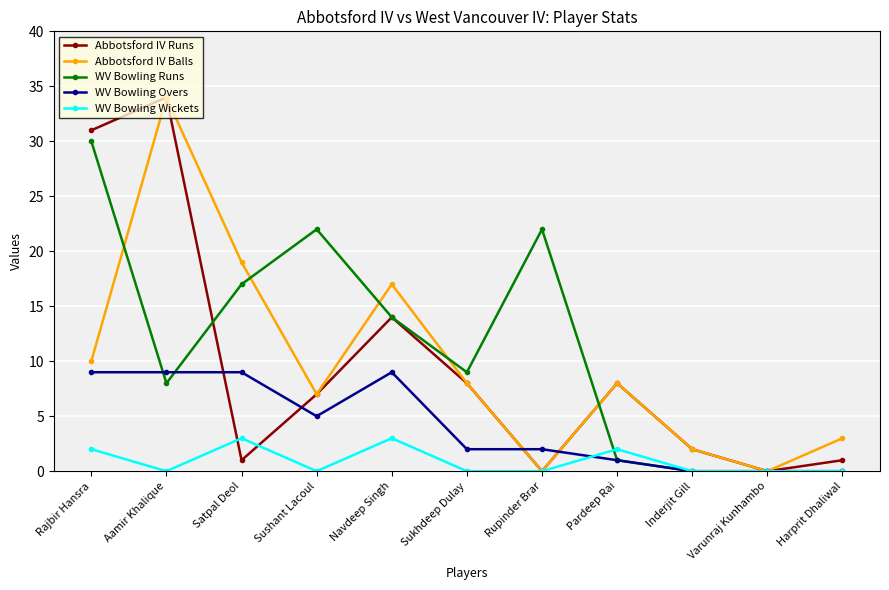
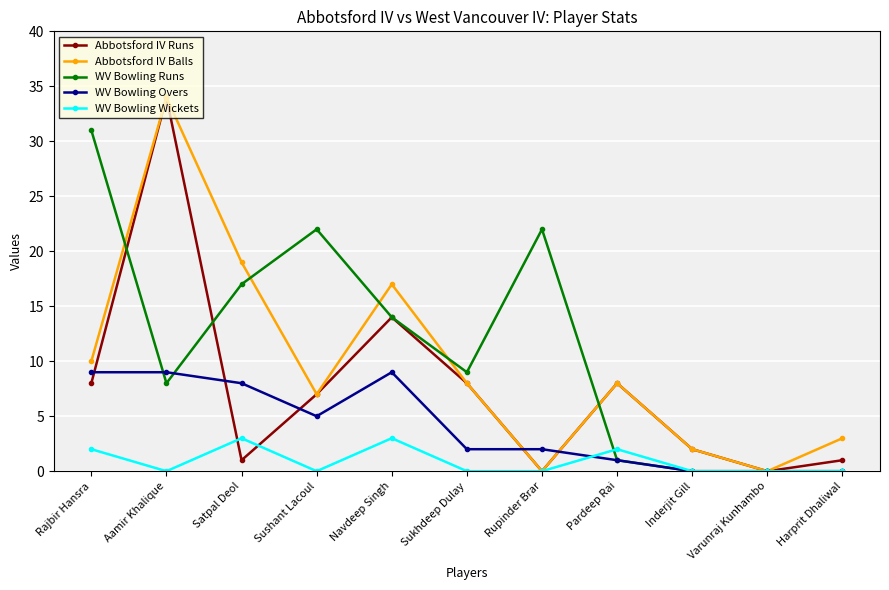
Abbotsford IV Runs, Rajbir Hansra: 31 -> 8
WV Bowling Runs, Rajbir Hansra: 30 -> 31
WV Bowling Overs, Satpal Deol: 9 -> 8
